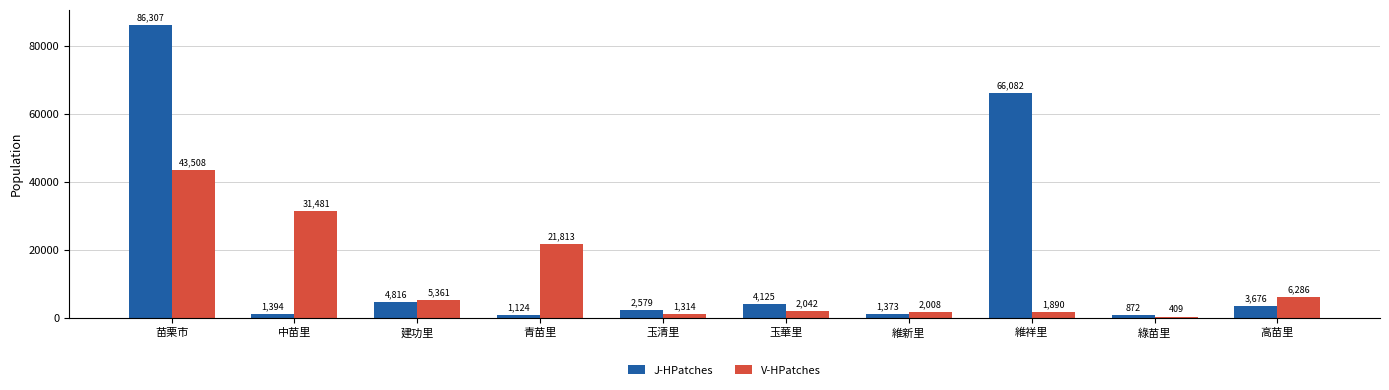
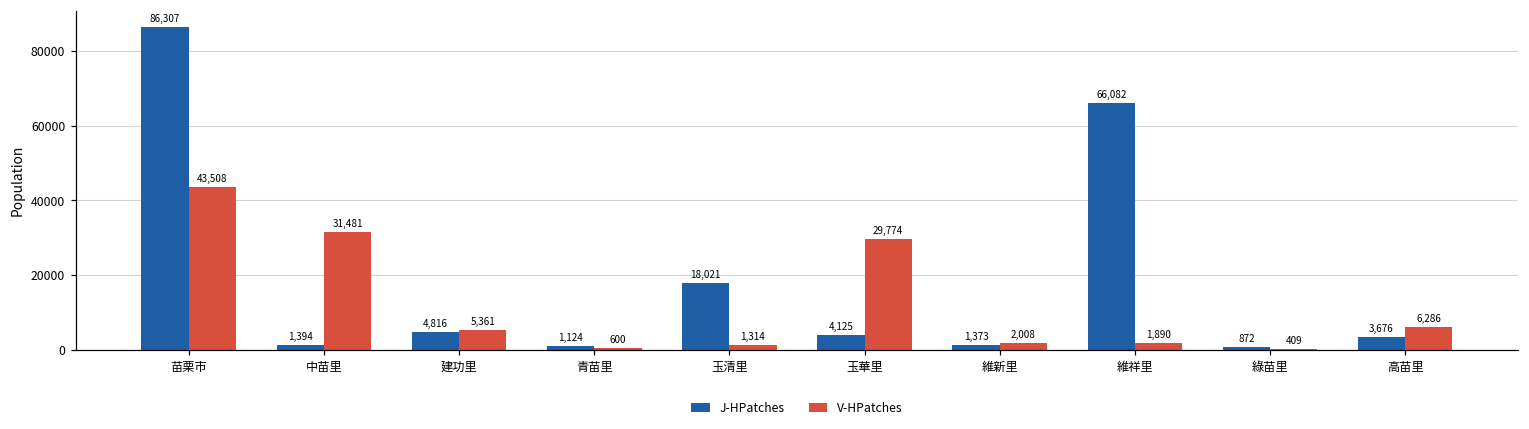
V-HPatches, 青苗里: 21,813 -> 600
J-HPatches, 玉清里: 2,579 -> 18,021
V-HPatches, 玉華里: 2,042 -> 29,774
